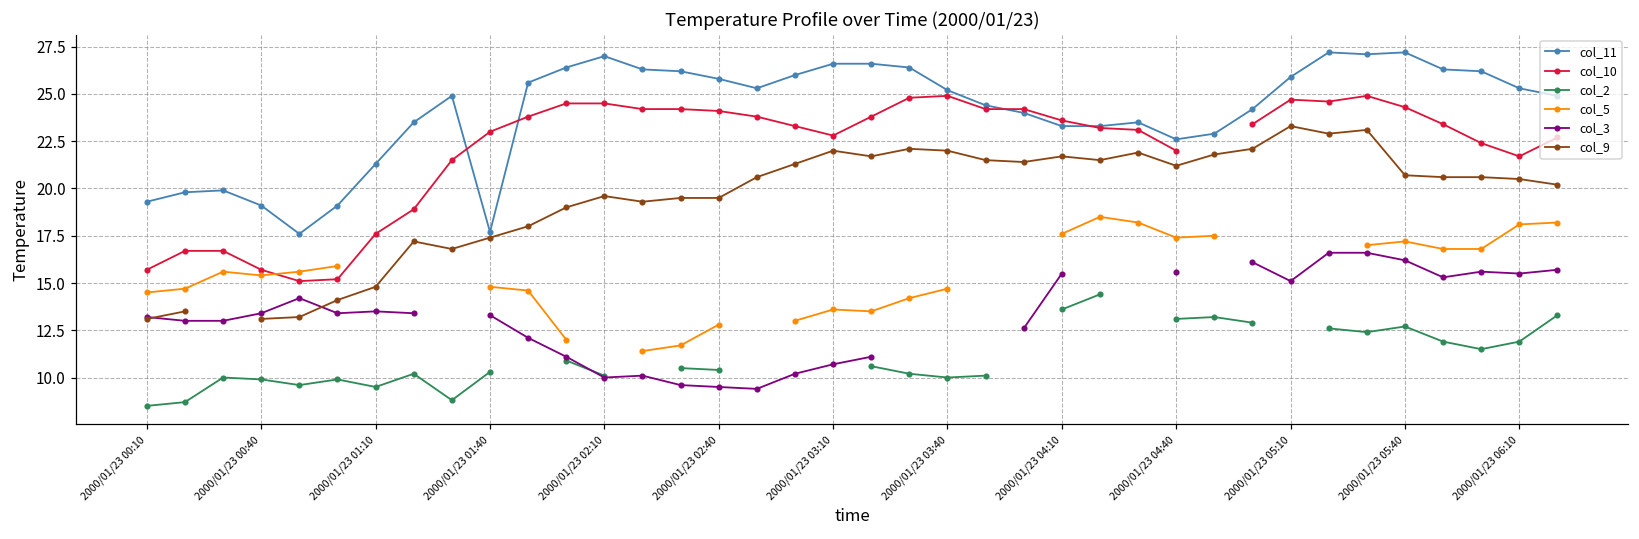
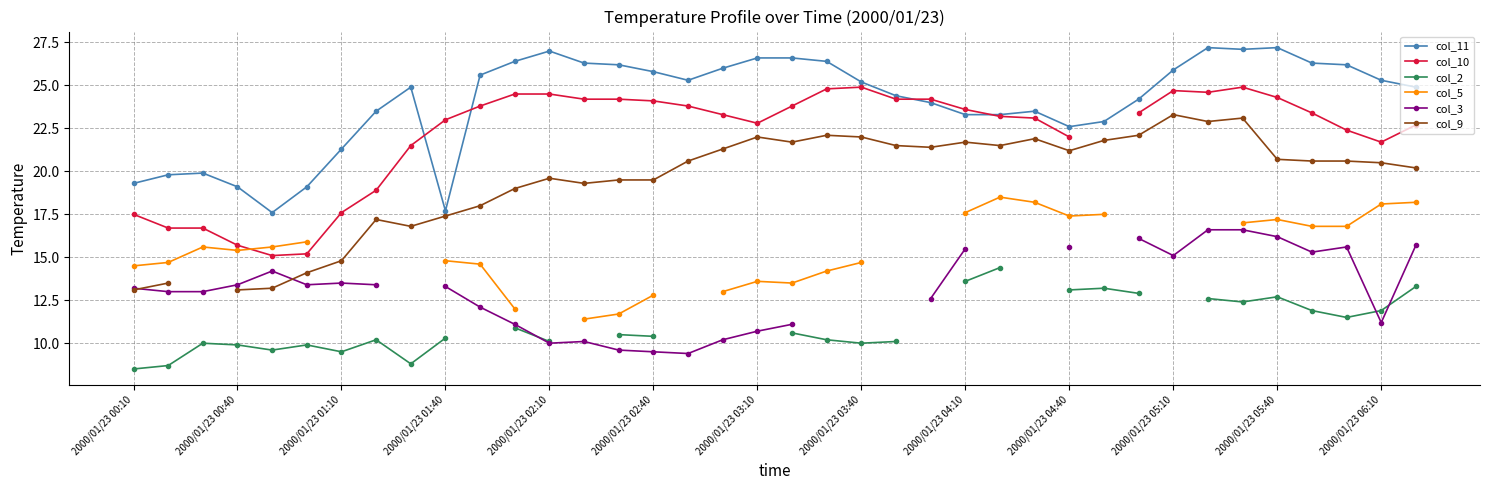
col_10, 2000/01/23 00:10: 15.7 -> 17.5
col_3, 2000/01/23 06:10: 15.5 -> 11.2
